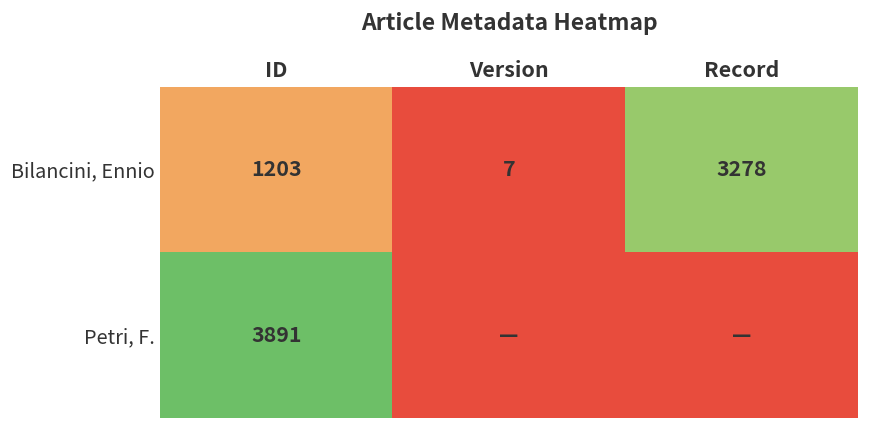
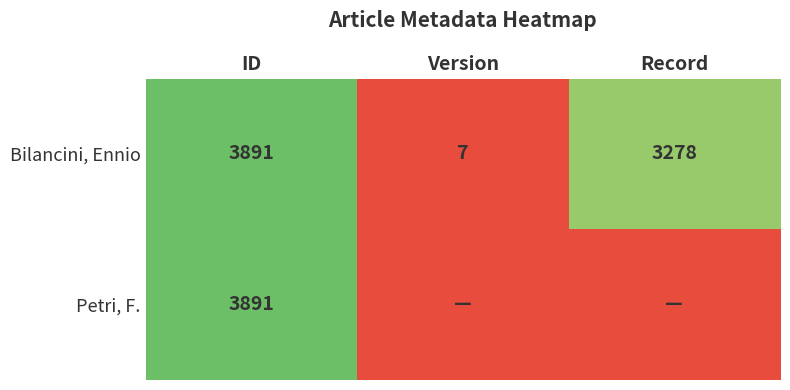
Bilancini, Ennio, ID: 1203 -> 3891
